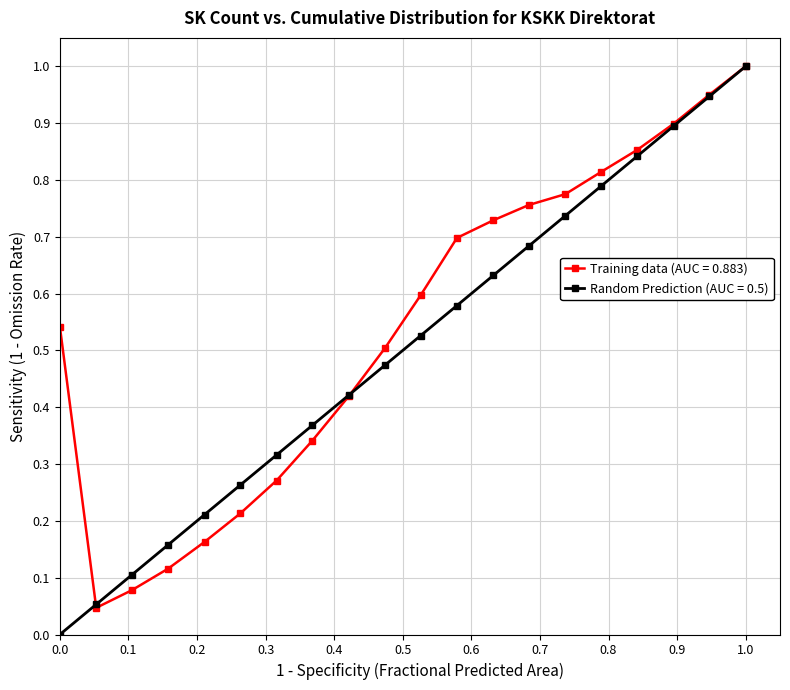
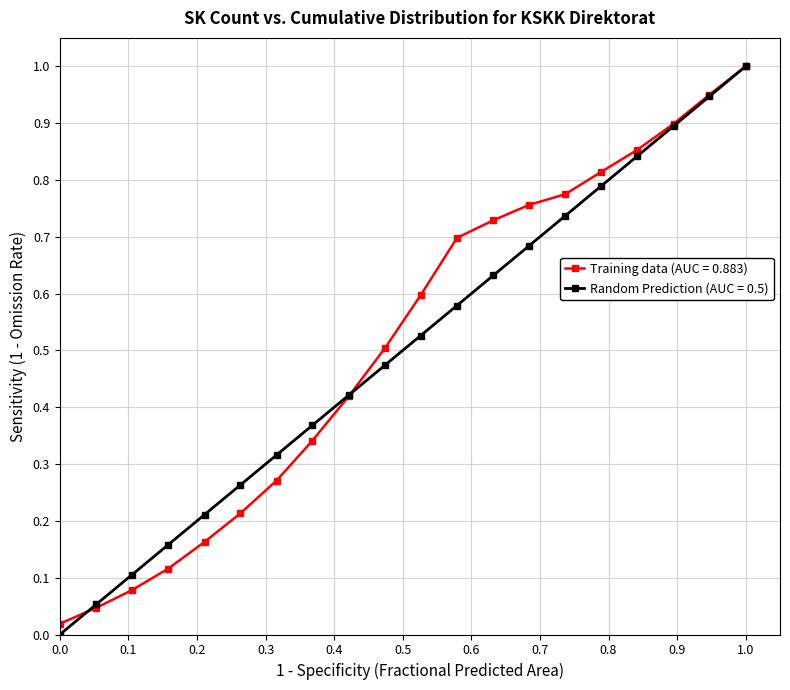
Training data (AUC = 0.883), 0.0: 0.54 -> 0.02
